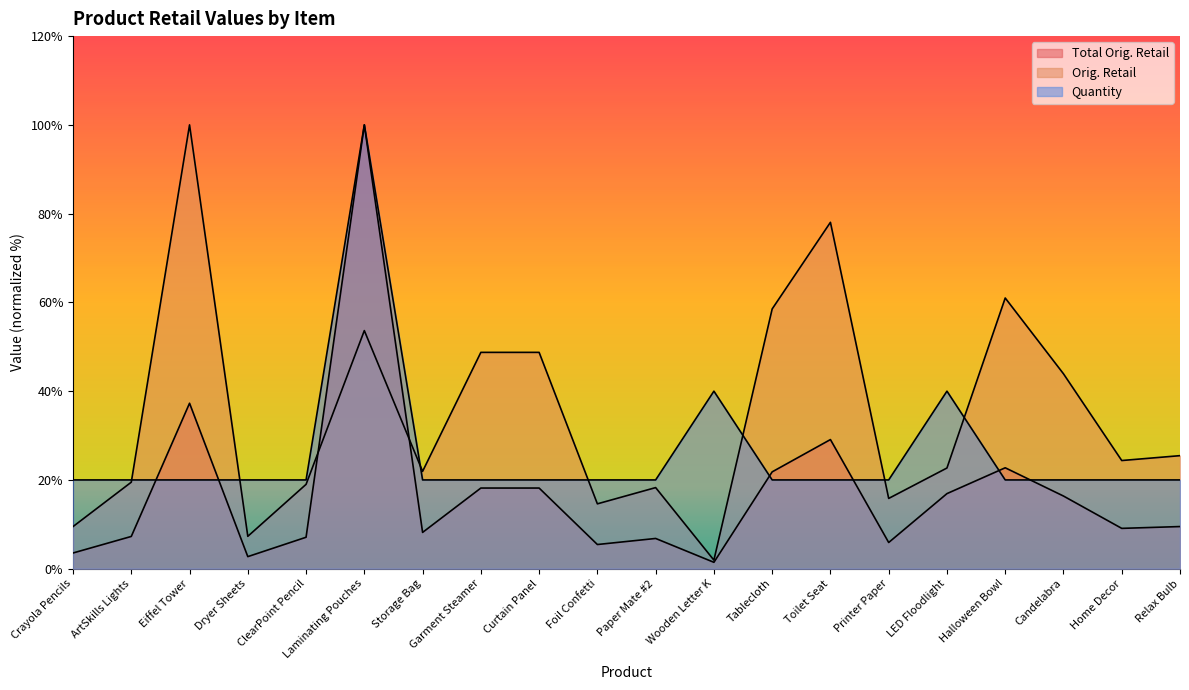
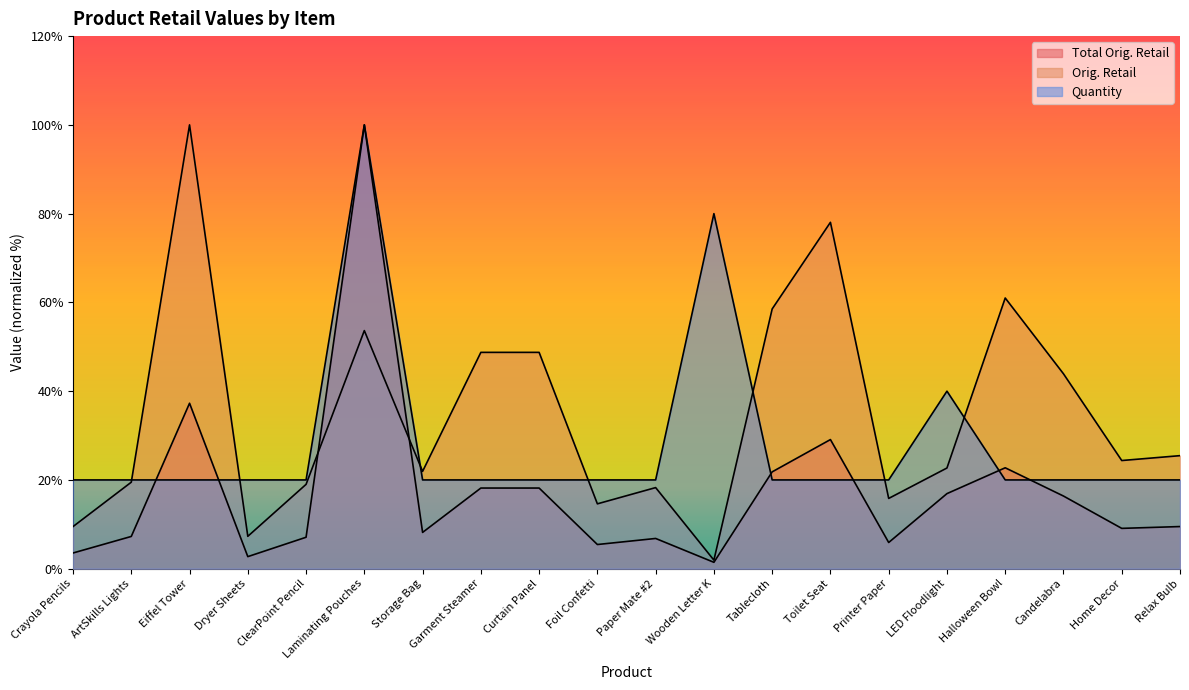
Quantity, Wooden Letter K: 40% -> 80%
